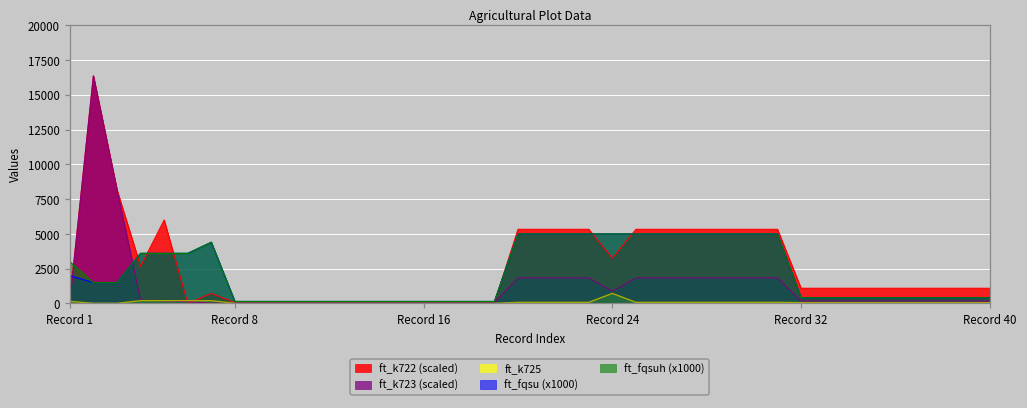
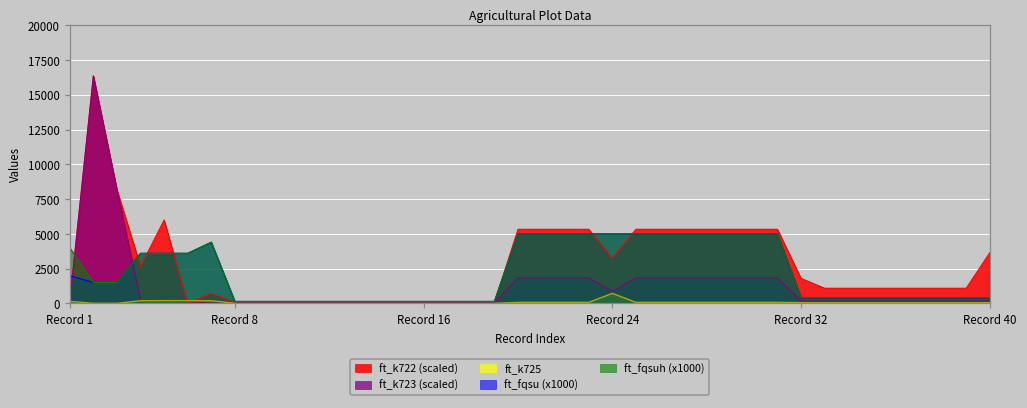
ft_fqsuh (x1000), Record 1: 3000 -> 4000
ft_k722 (scaled), Record 32: 1100 -> 1800
ft_k722 (scaled), Record 40: 1100 -> 3700
